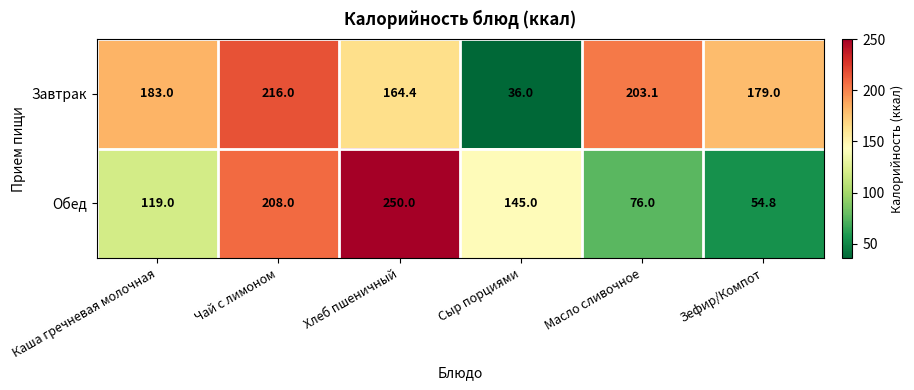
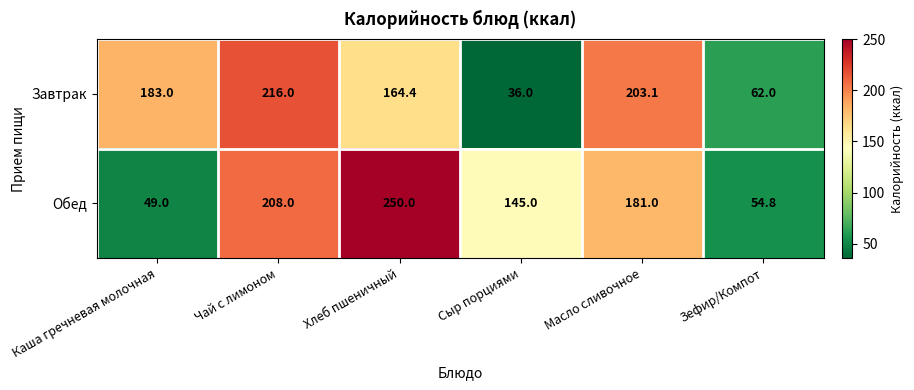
Завтрак, Зефир/Компот: 179.0 -> 62.0
Обед, Каша гречневая молочная: 119.0 -> 49.0
Обед, Масло сливочное: 76.0 -> 181.0
